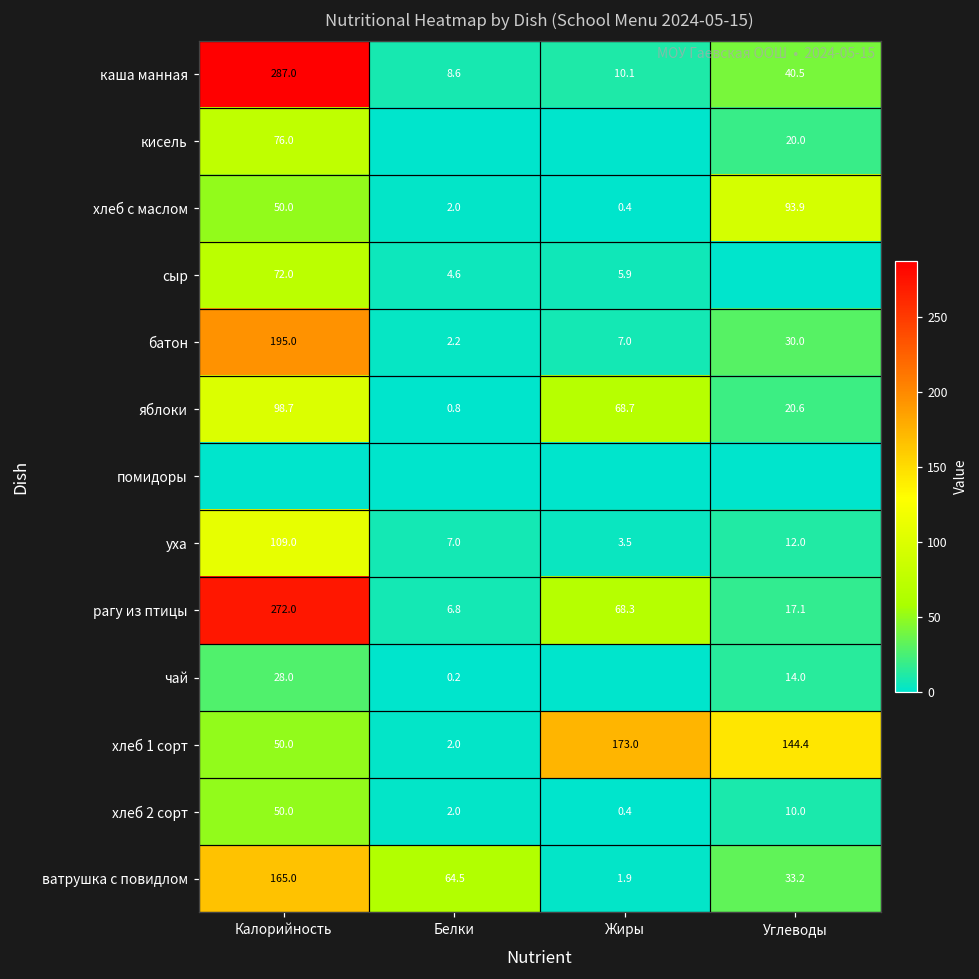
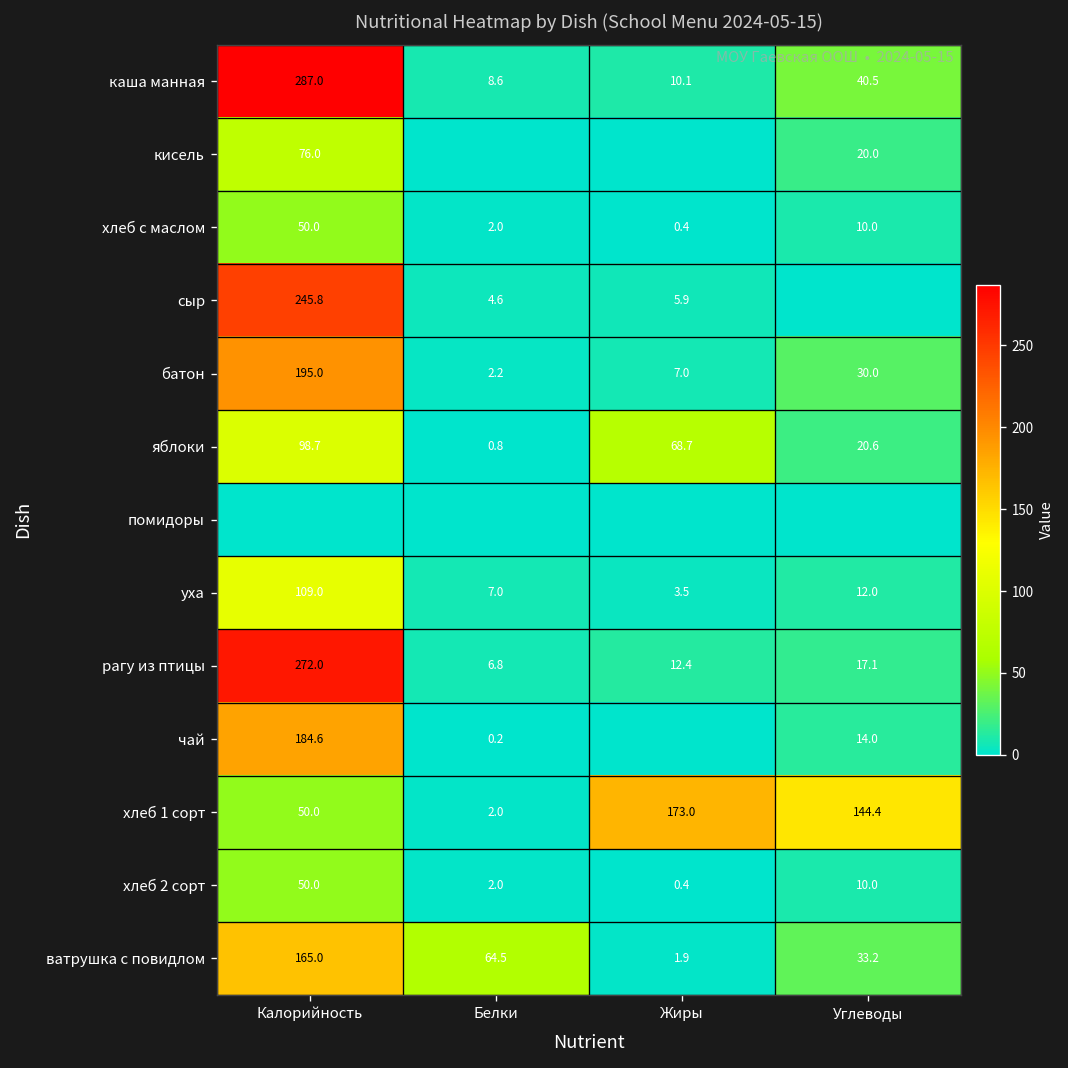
хлеб с маслом, Углеводы: 93.9 -> 10.0
сыр, Калорийность: 72.0 -> 245.8
рагу из птицы, Жиры: 68.3 -> 12.4
чай, Калорийность: 28.0 -> 184.6
